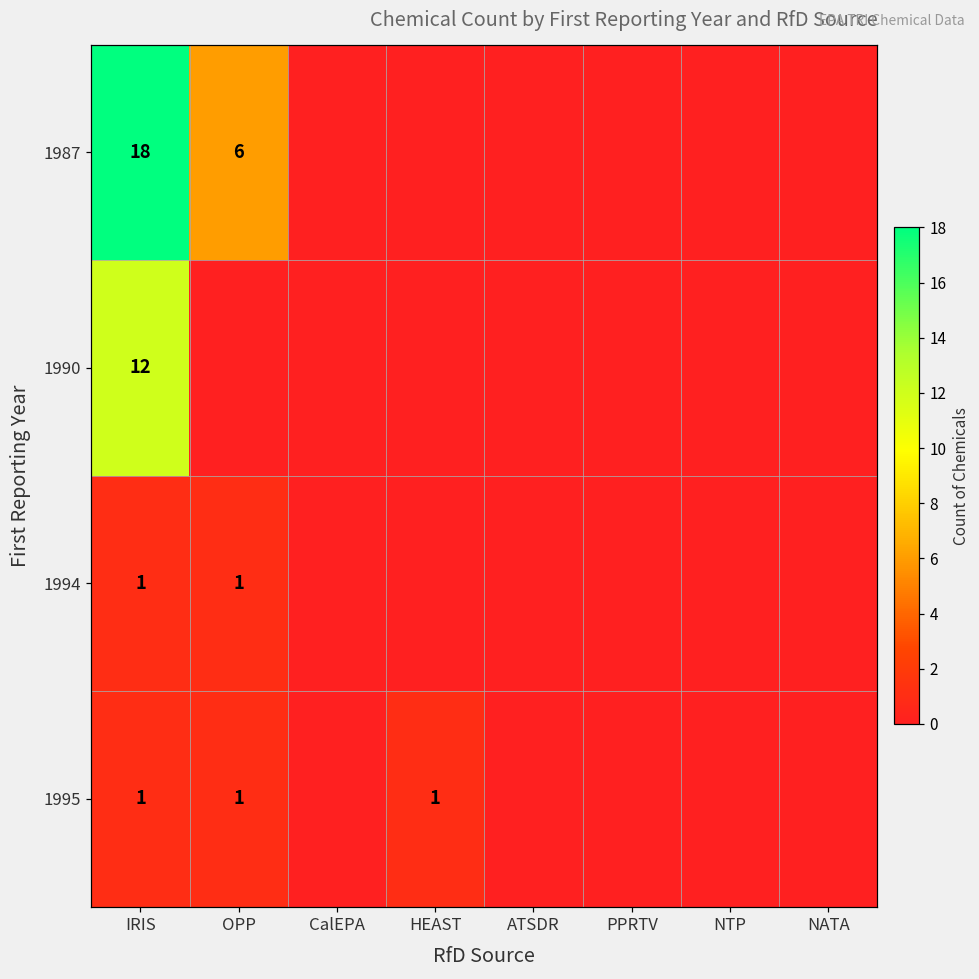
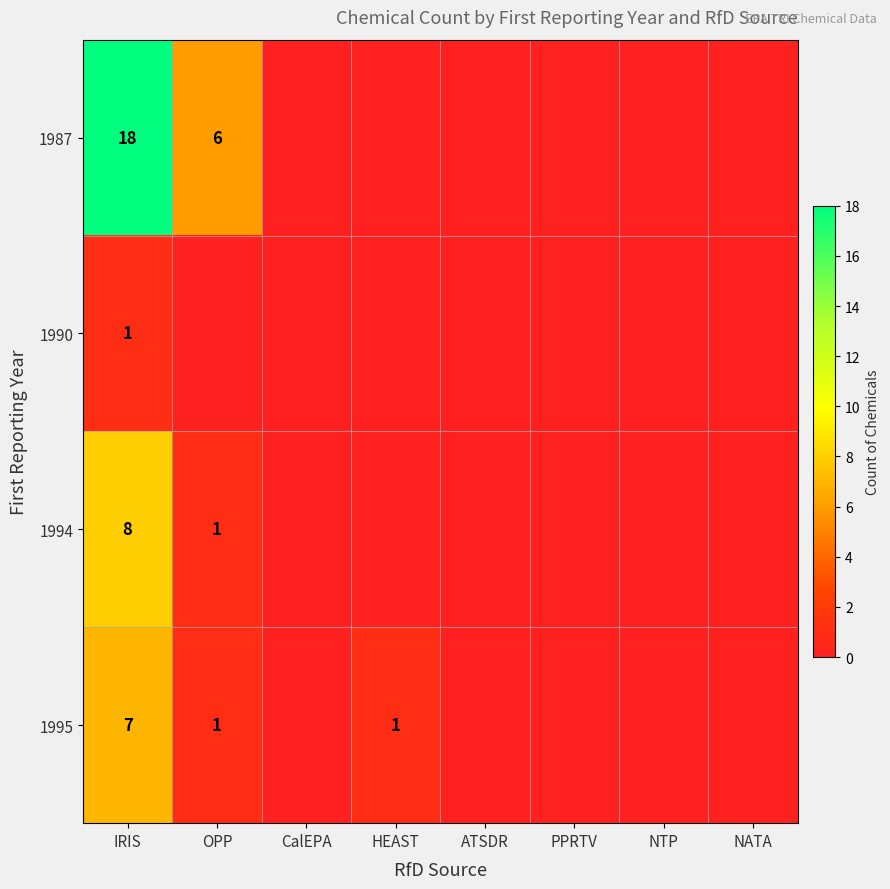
1990, IRIS: 12 -> 1
1994, IRIS: 1 -> 8
1995, IRIS: 1 -> 7
